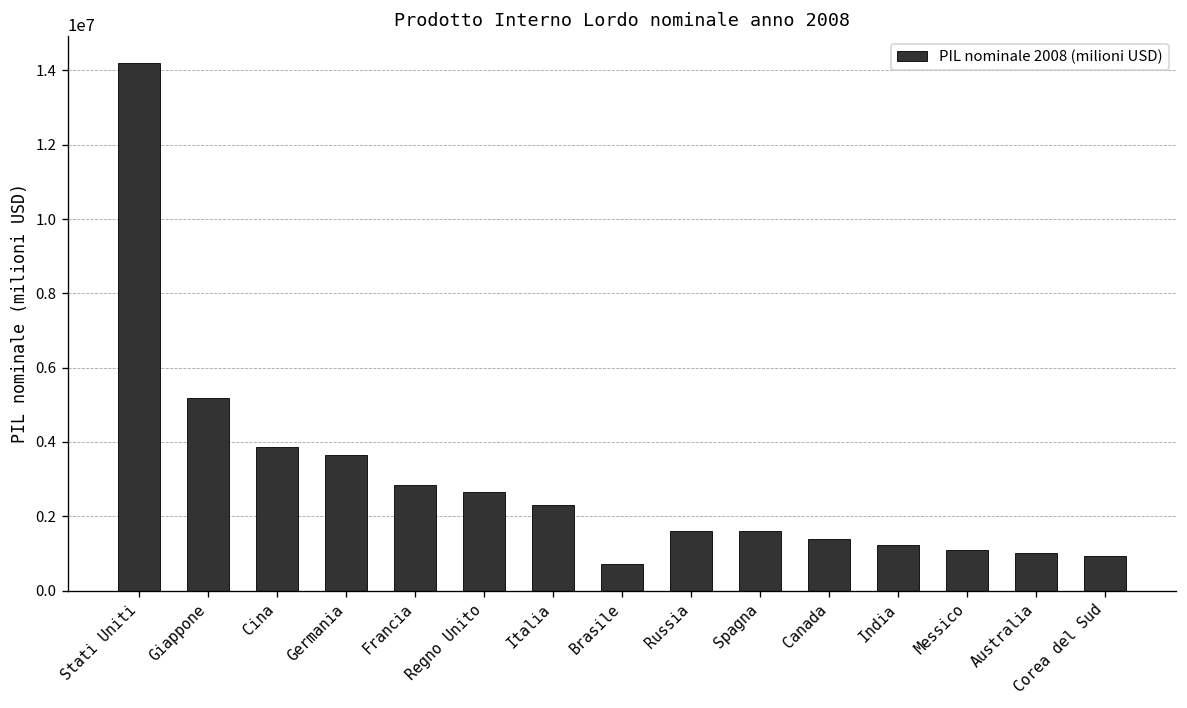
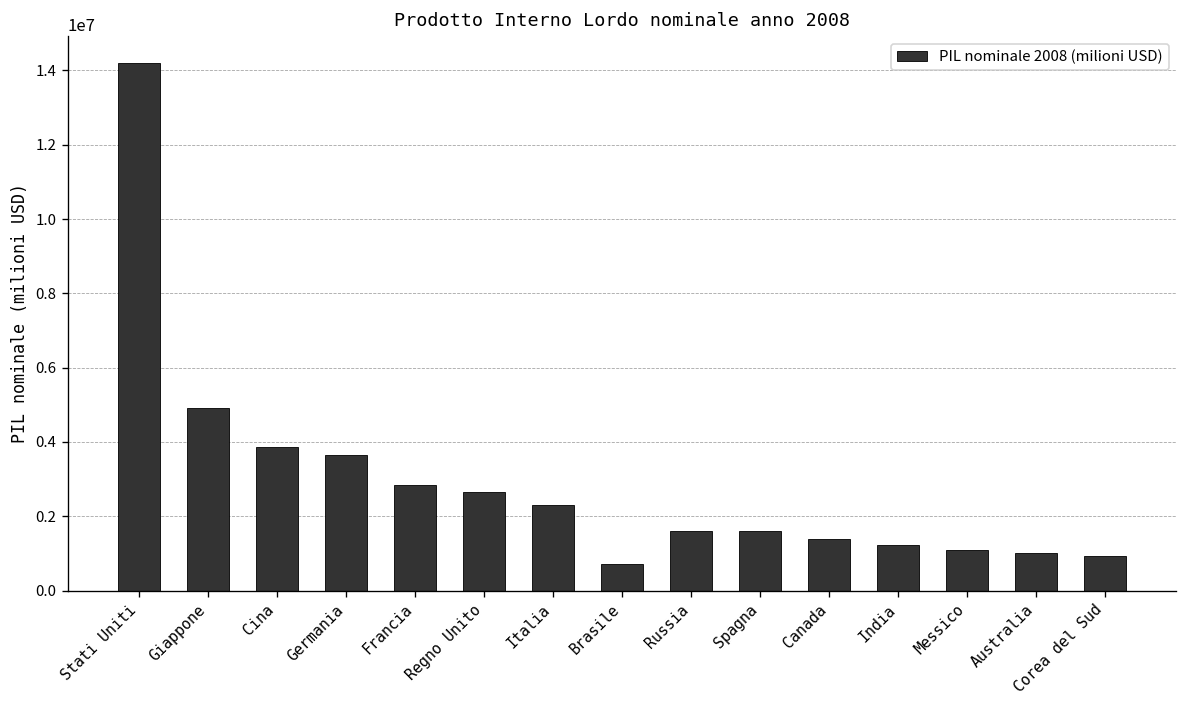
Giappone: 5200000 -> 4900000
